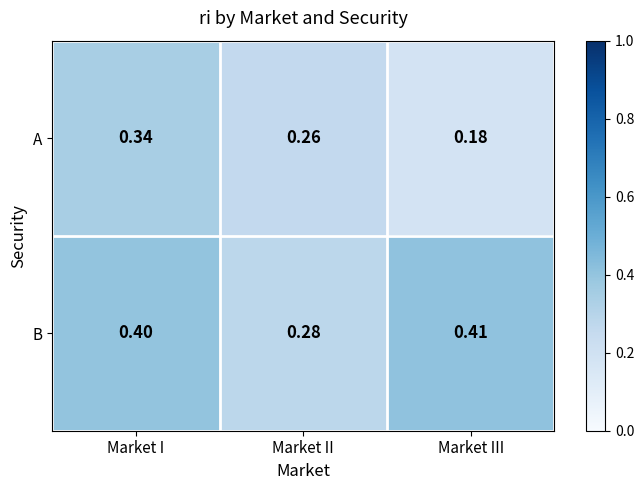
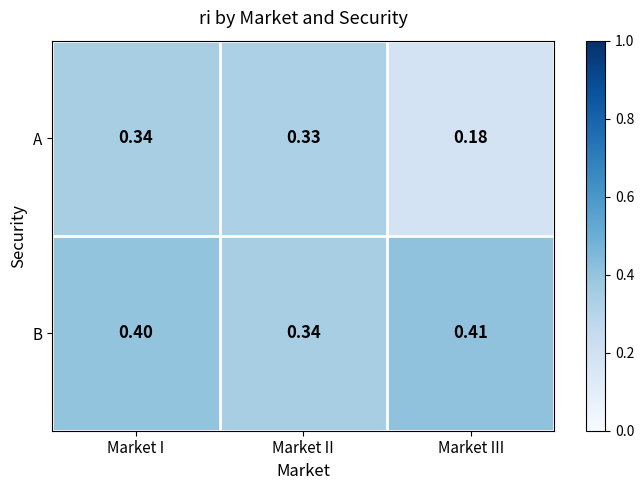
A, Market II: 0.26 -> 0.33
B, Market II: 0.28 -> 0.34
